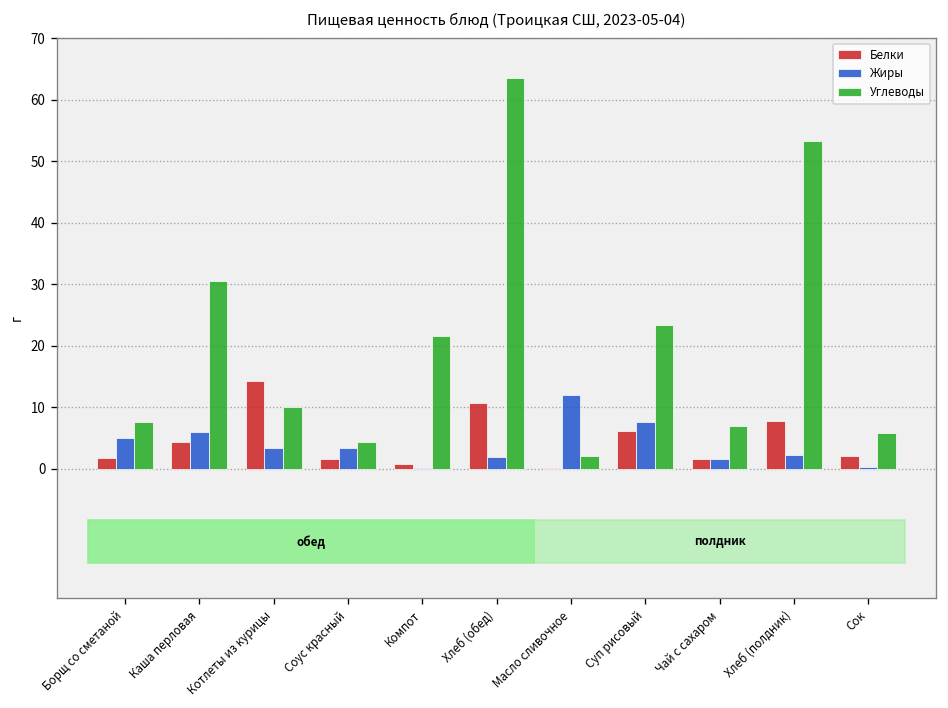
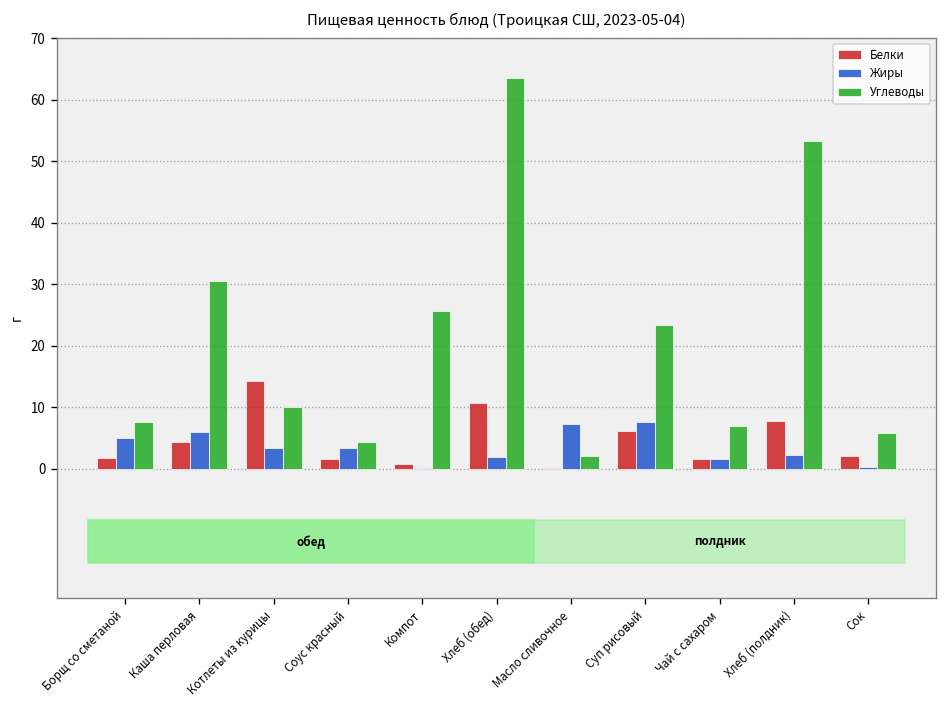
Углеводы, Компот: 22 -> 26
Жиры, Масло сливочное: 12 -> 7
